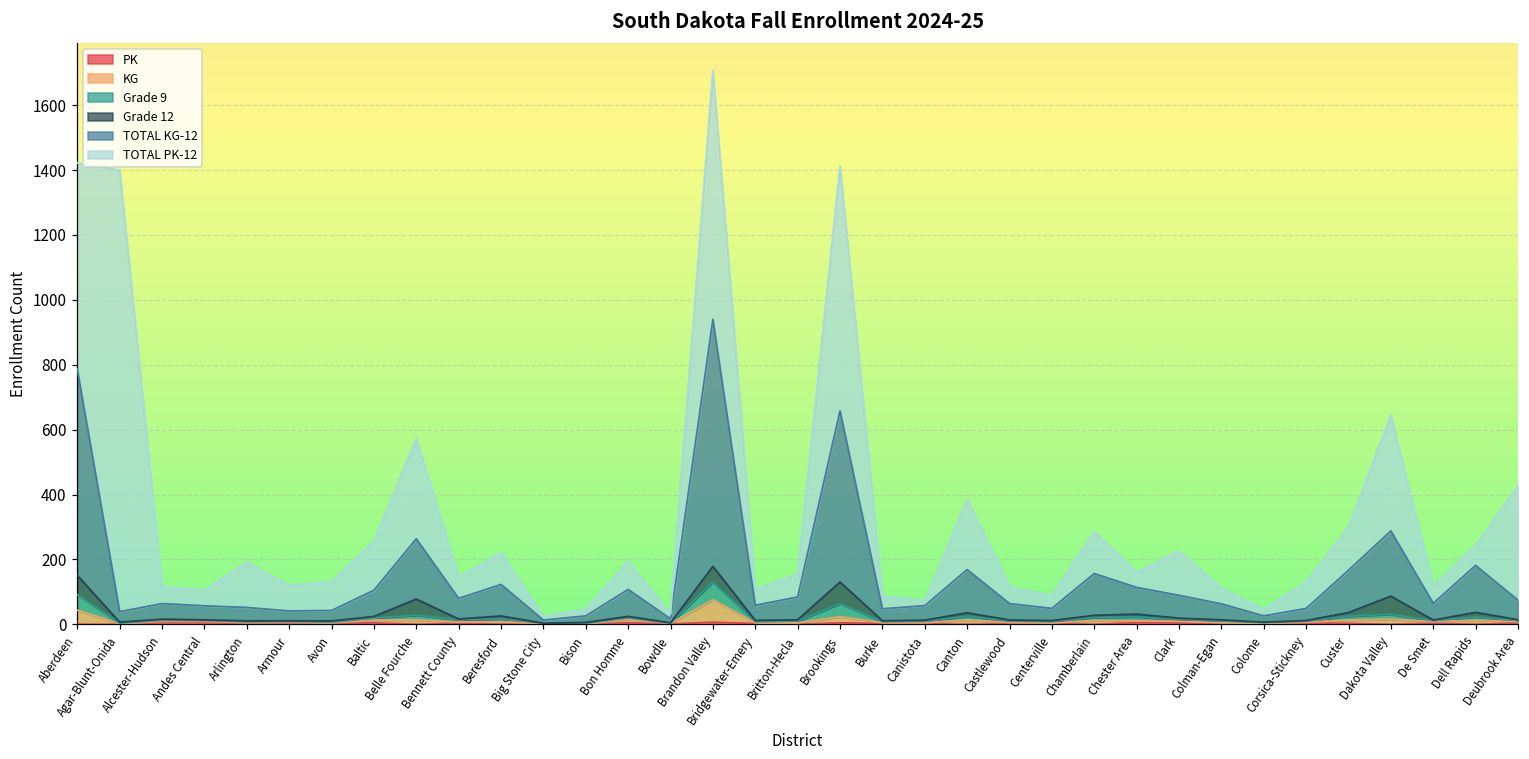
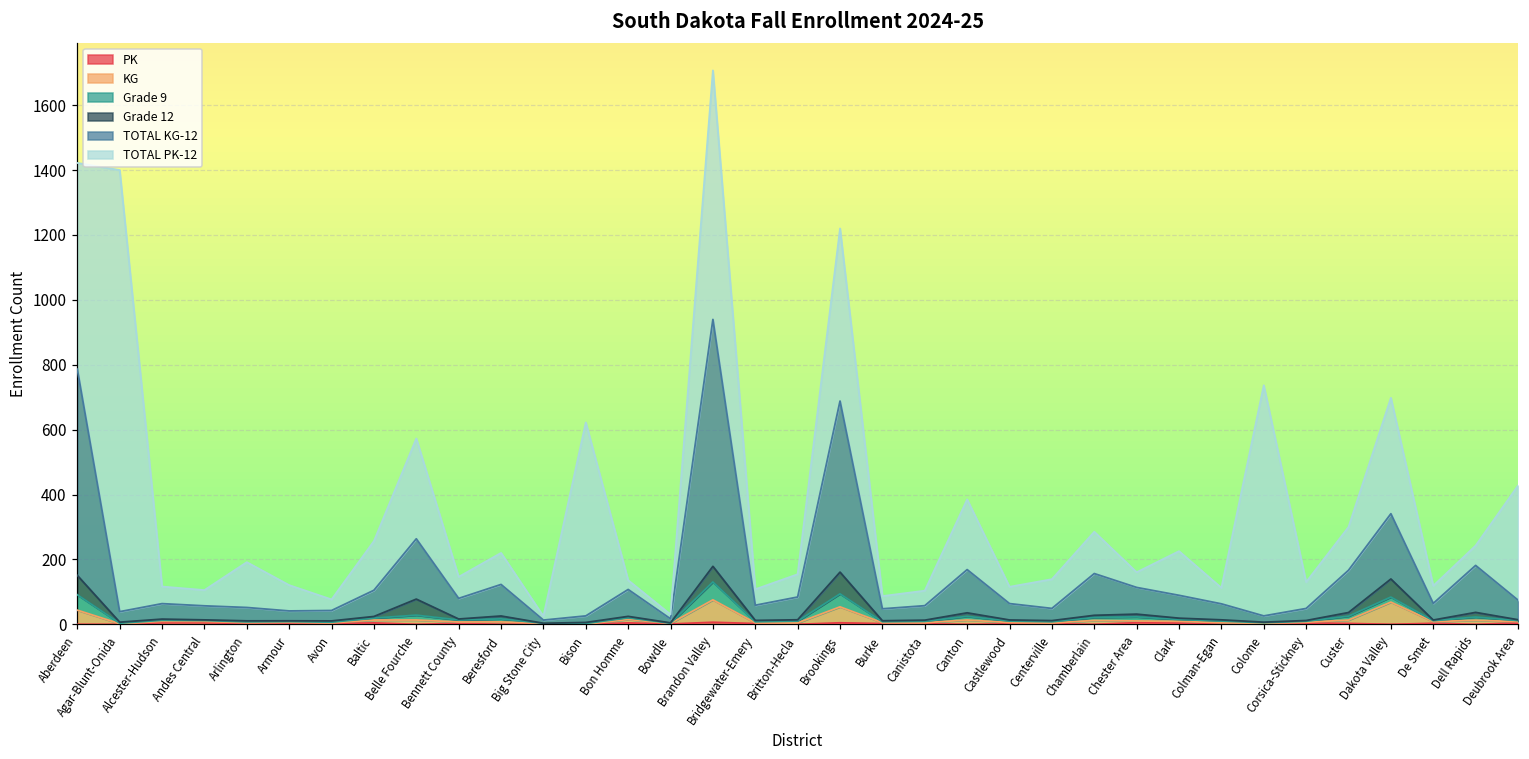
TOTAL PK-12, Avon: 90 -> 30
TOTAL PK-12, Bison: 20 -> 600
TOTAL PK-12, Bon Homme: 90 -> 30
KG, Brookings: 20 -> 50
TOTAL PK-12, Brookings: 750 -> 530
TOTAL PK-12, Canistota: 10 -> 50
TOTAL PK-12, Centerville: 40 -> 90
TOTAL PK-12, Colome: 20 -> 710
KG, Dakota Valley: 20 -> 70
